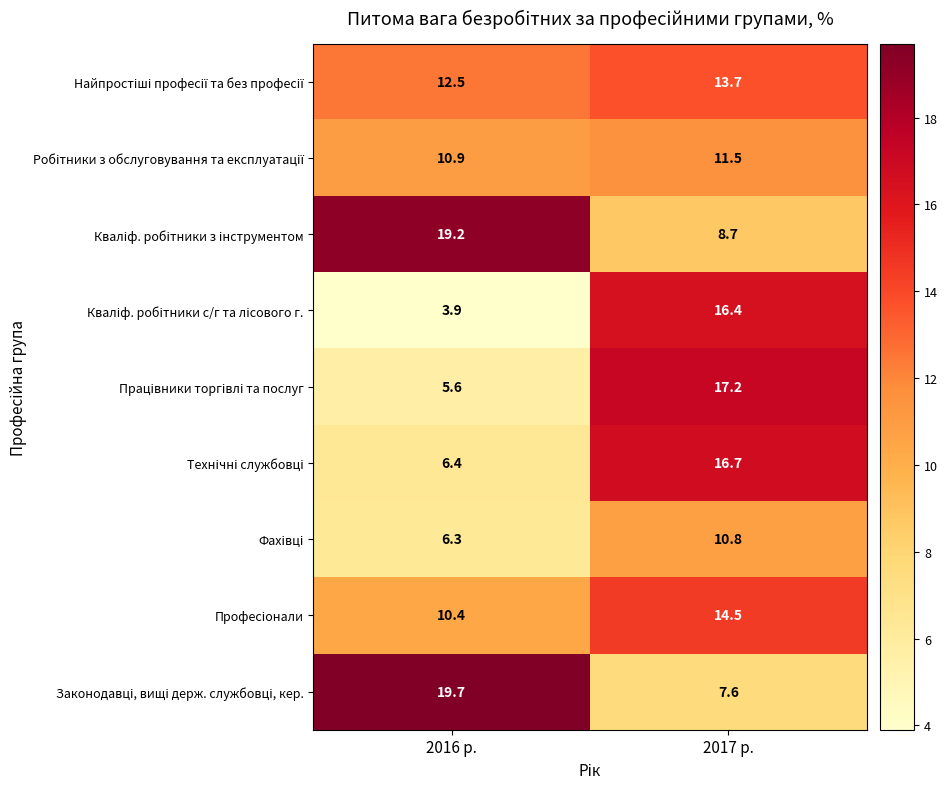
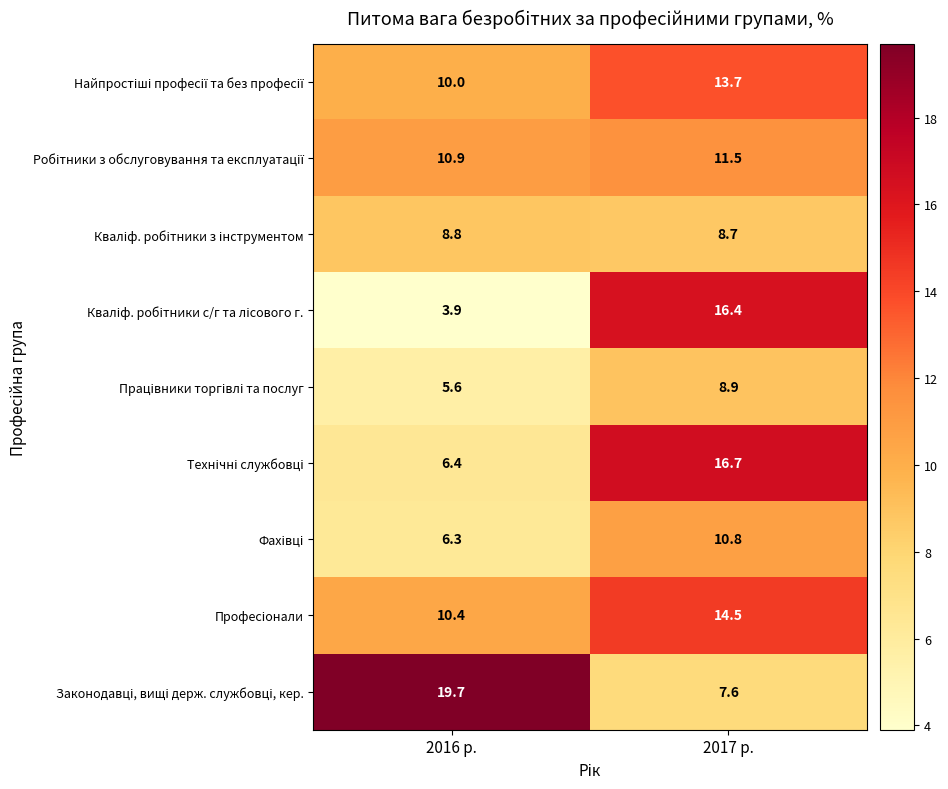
Найпростіші професії та без професії, 2016 р.: 12.5 -> 10.0
Кваліф. робітники з інструментом, 2016 р.: 19.2 -> 8.8
Працівники торгівлі та послуг, 2017 р.: 17.2 -> 8.9
